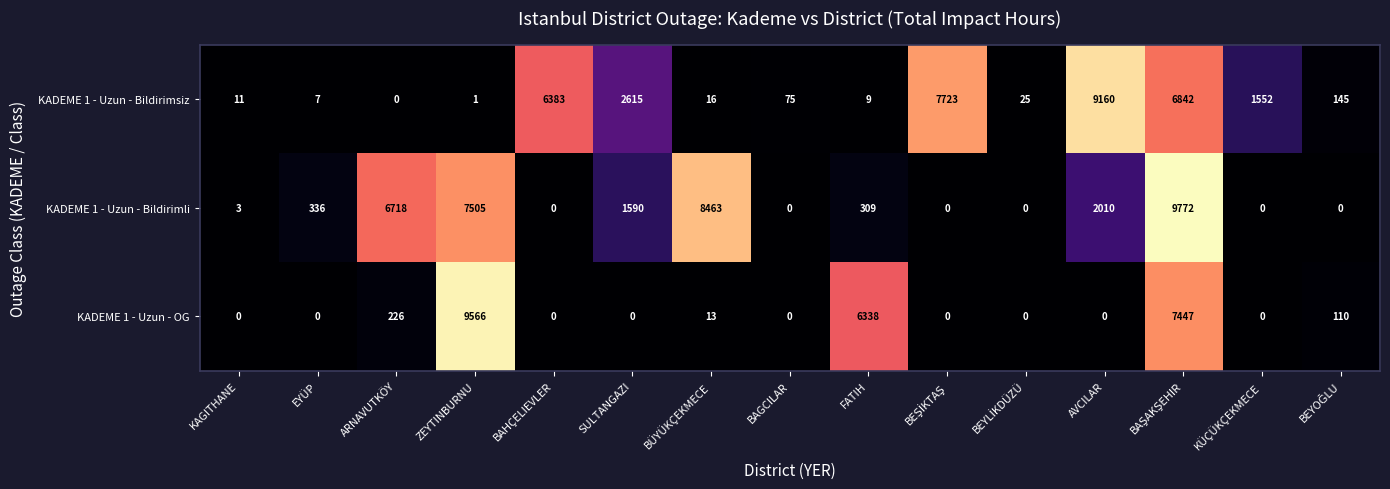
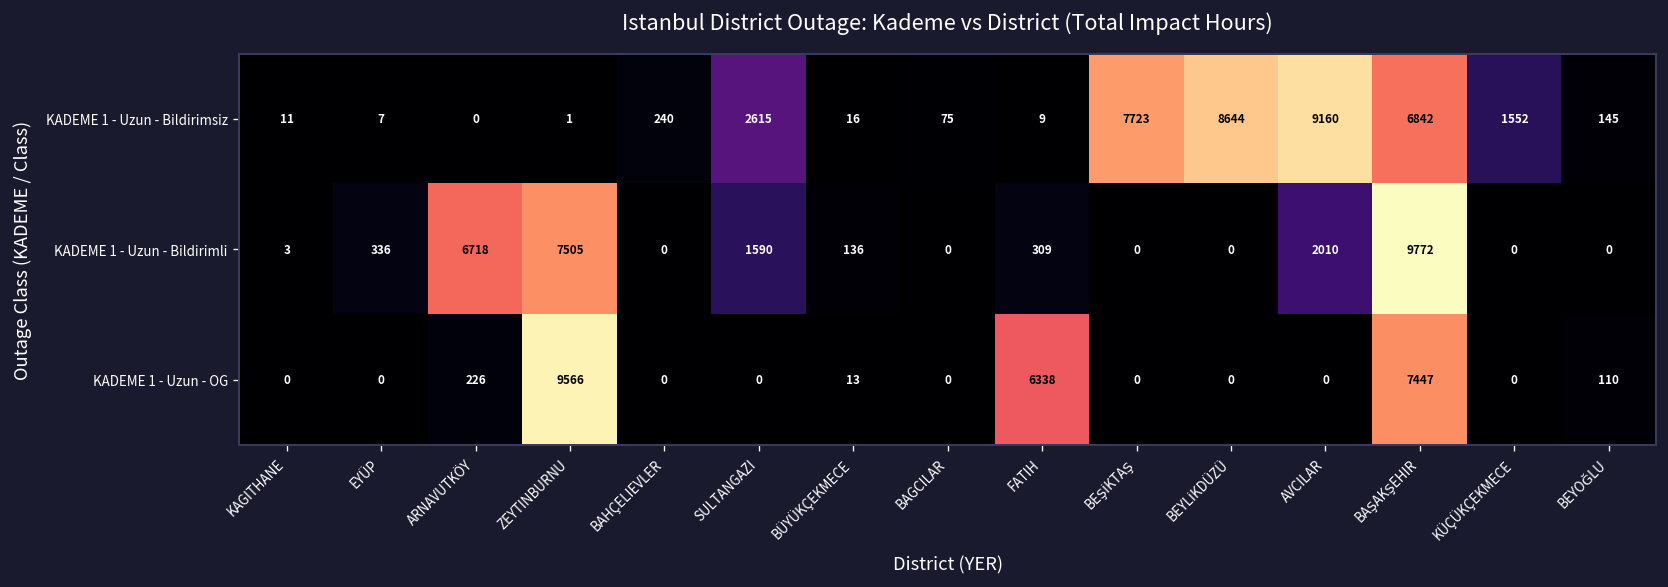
KADEME 1 - Uzun - Bildirimsiz, BAHÇELIEVLER: 6383 -> 240
KADEME 1 - Uzun - Bildirimsiz, BEYLİKDÜZÜ: 25 -> 8644
KADEME 1 - Uzun - Bildirimli, BÜYÜKÇEKMECE: 8463 -> 136
